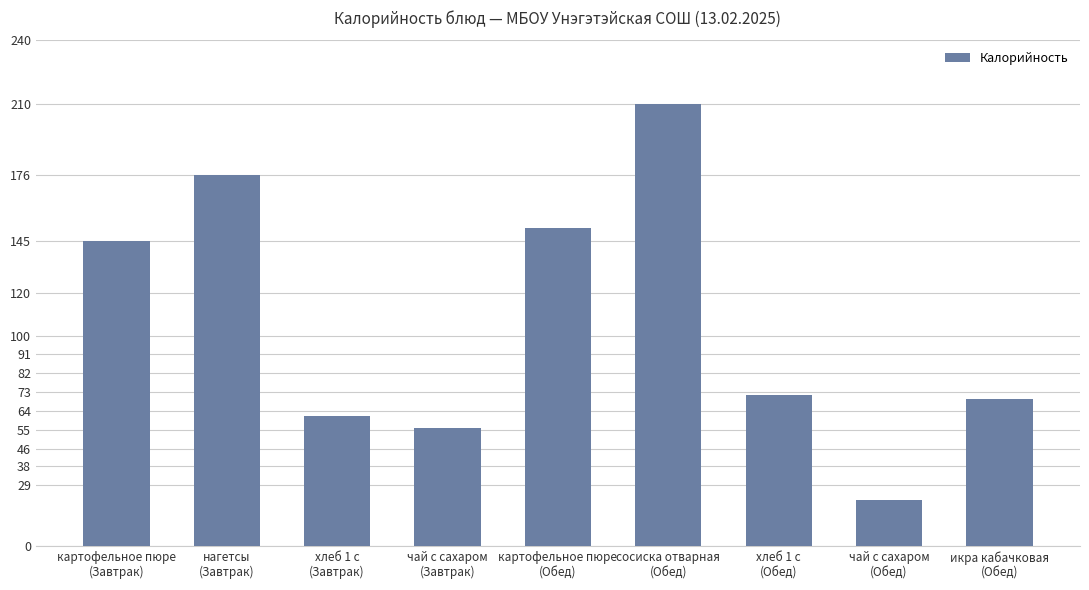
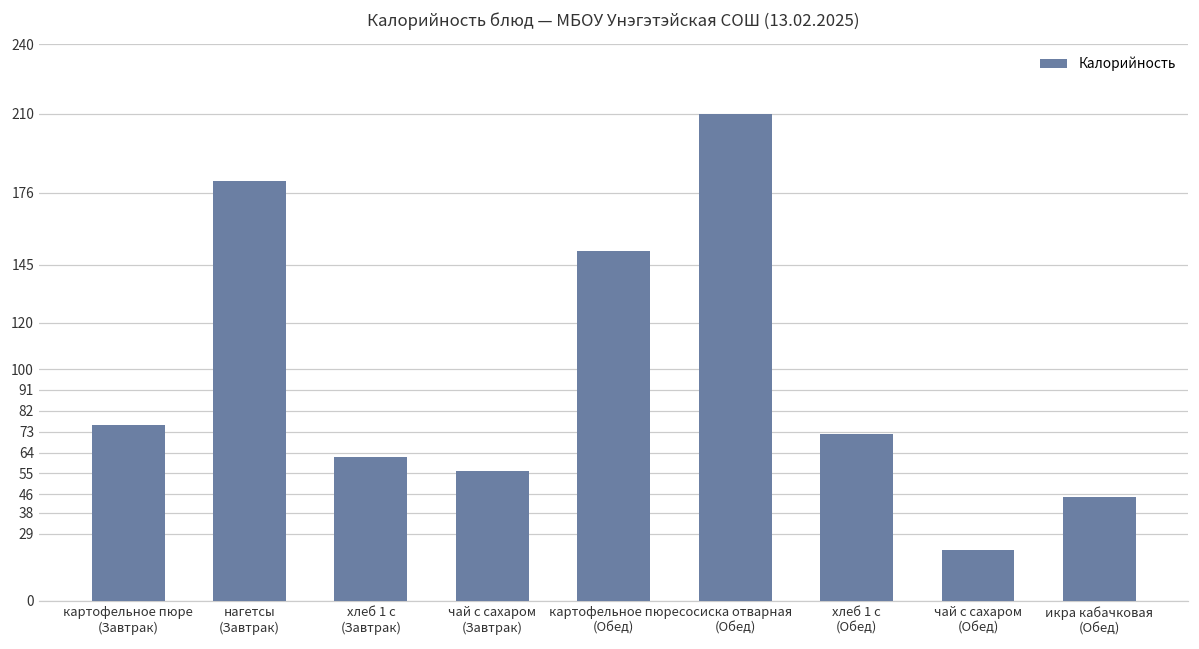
картофельное пюре (Завтрак): 145 -> 76
нагетсы (Завтрак): 176 -> 181
икра кабачковая (Обед): 70 -> 45
